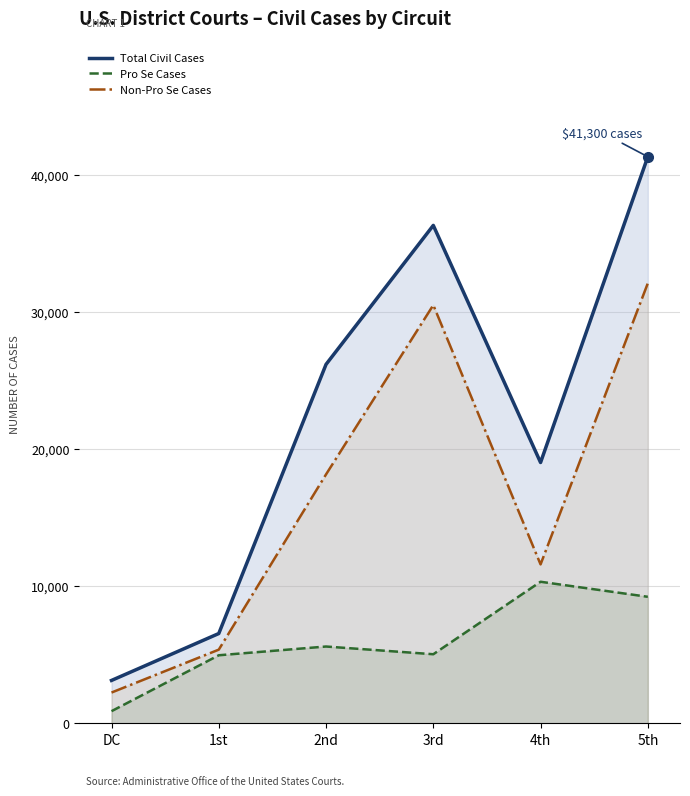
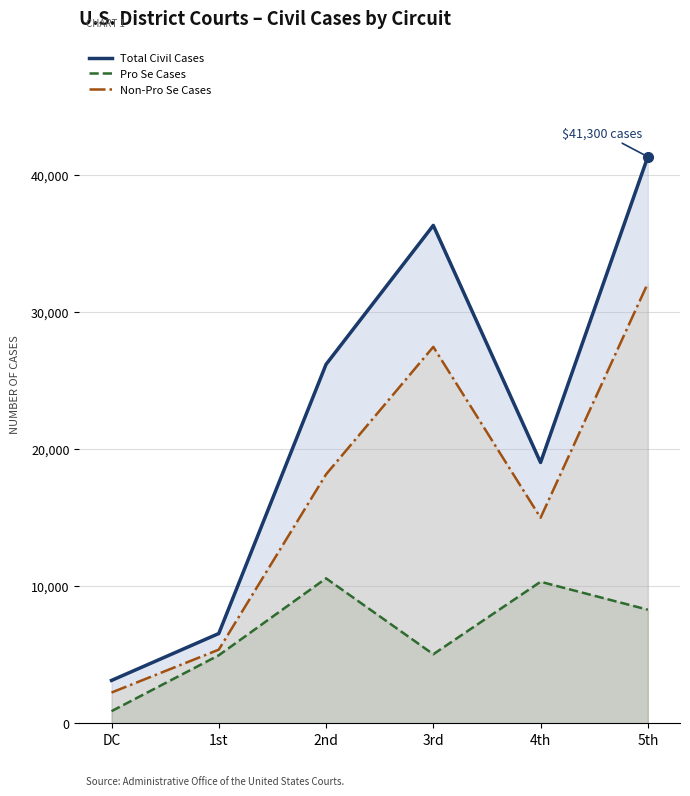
Pro Se Cases, 2nd: 5,600 -> 10,600
Non-Pro Se Cases, 3rd: 30,500 -> 27,400
Non-Pro Se Cases, 4th: 11,600 -> 15,000
Pro Se Cases, 5th: 9,200 -> 8,300
